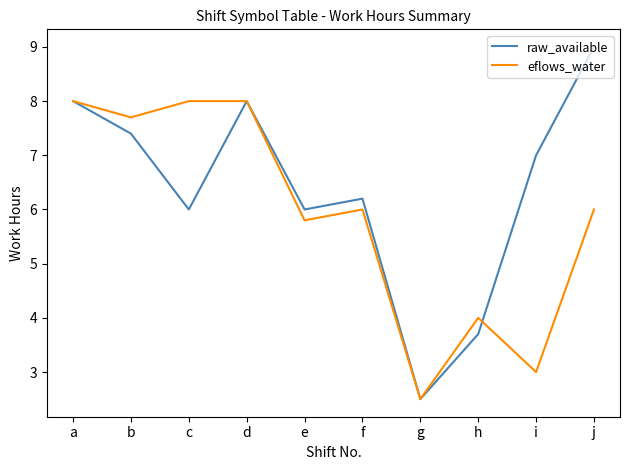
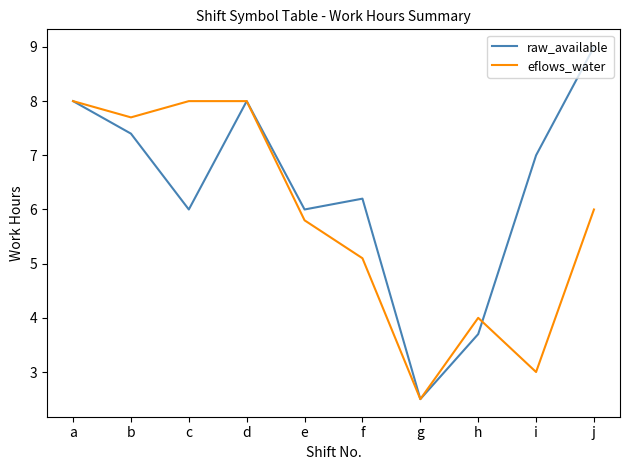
eflows_water, f: 6.0 -> 5.1
